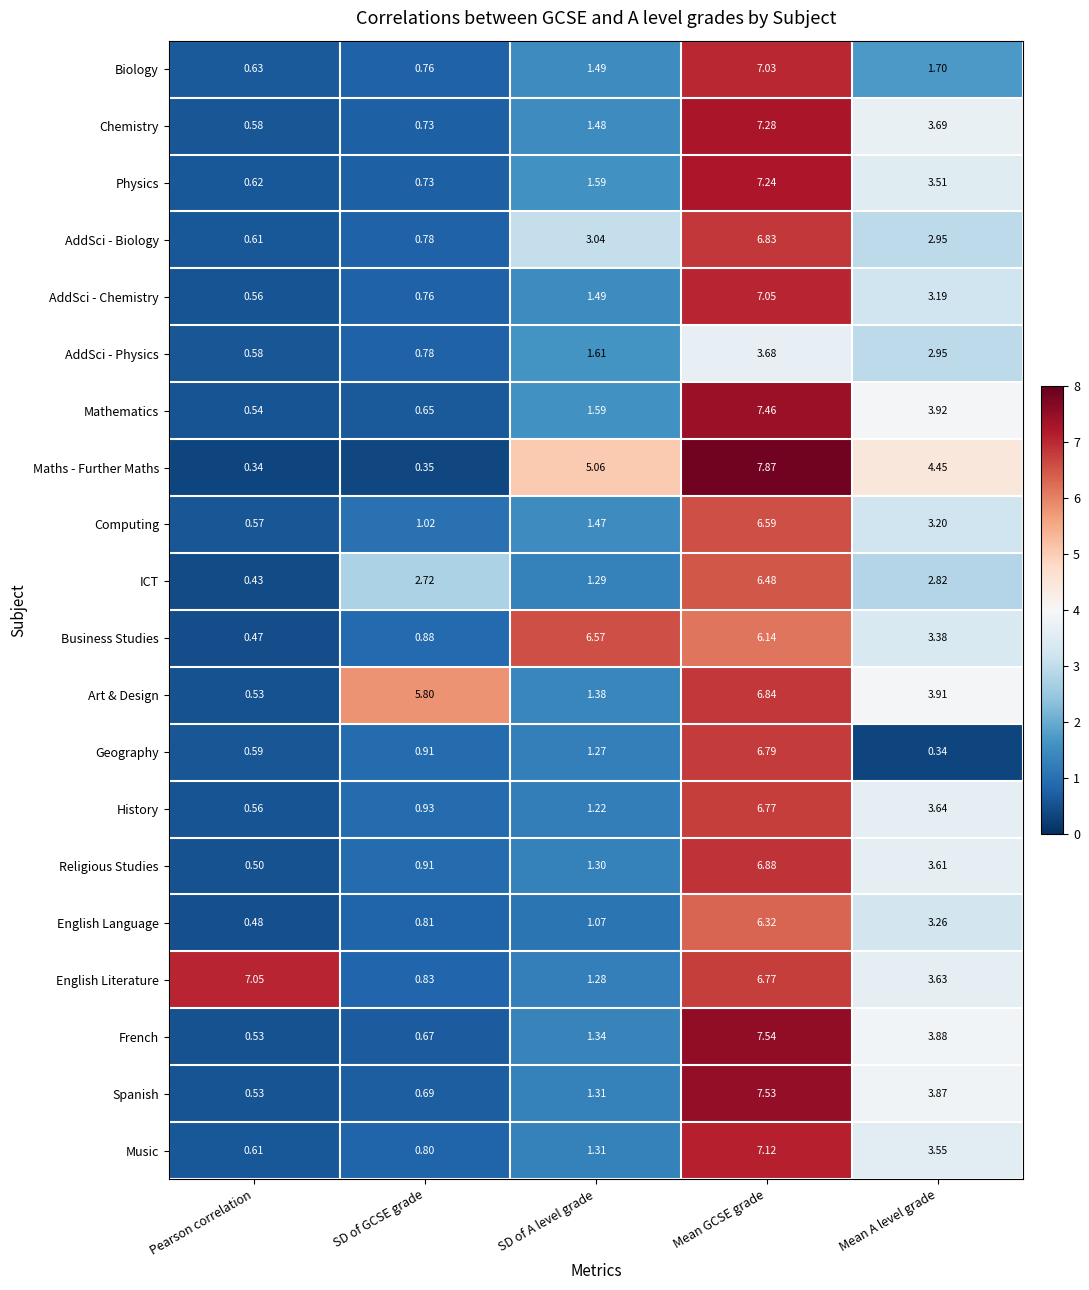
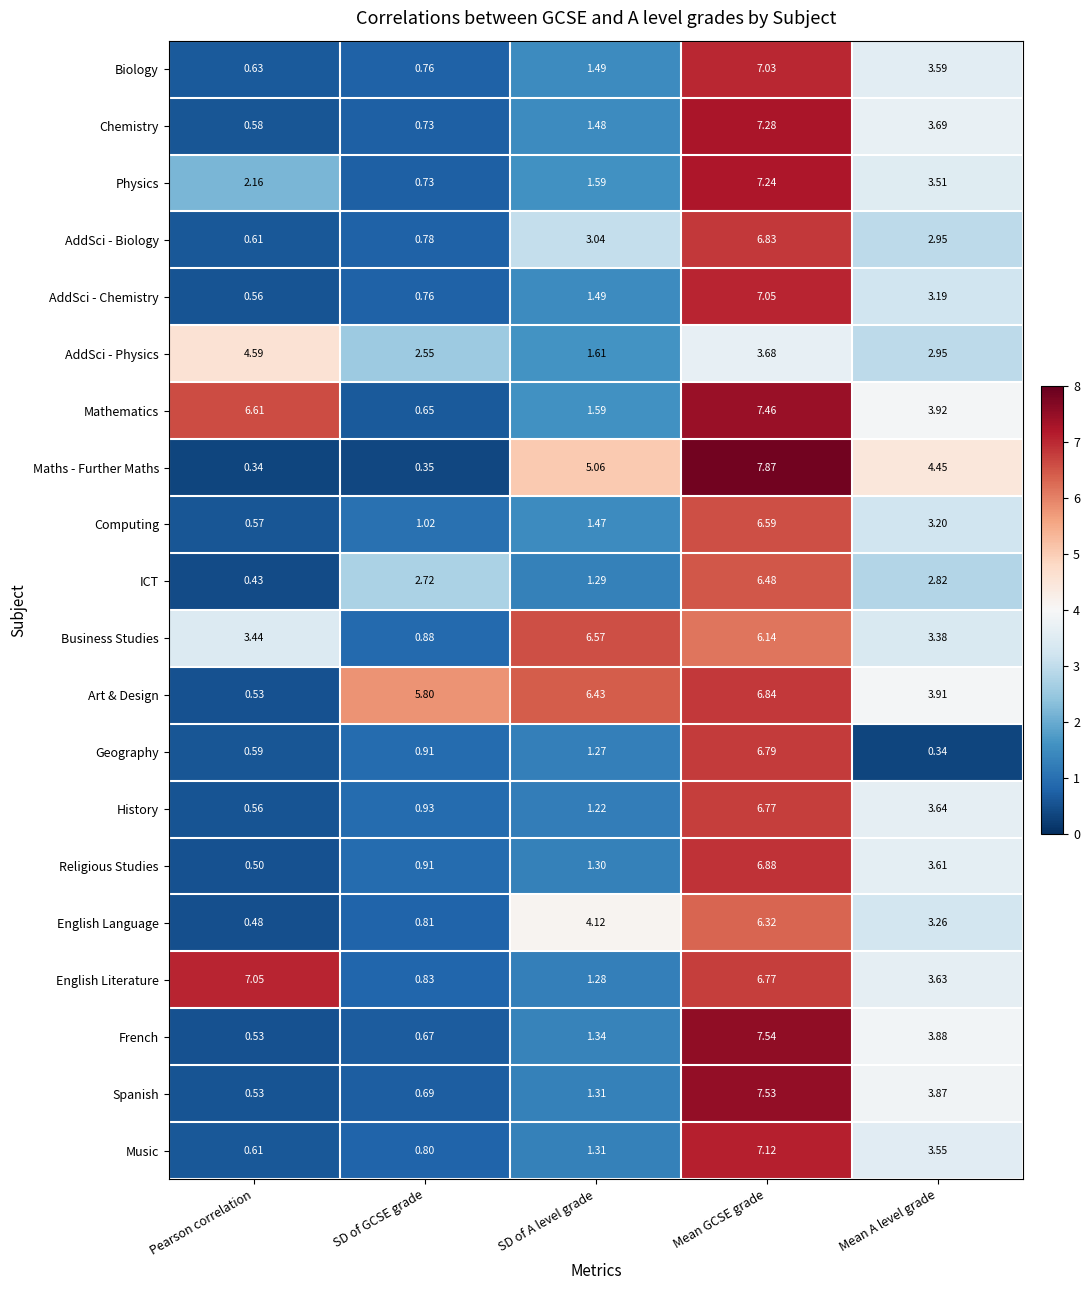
Biology, Mean A level grade: 1.70 -> 3.59
Physics, Pearson correlation: 0.62 -> 2.16
AddSci - Physics, Pearson correlation: 0.58 -> 4.59
AddSci - Physics, SD of GCSE grade: 0.78 -> 2.55
Mathematics, Pearson correlation: 0.54 -> 6.61
Business Studies, Pearson correlation: 0.47 -> 3.44
Art & Design, SD of A level grade: 1.38 -> 6.43
English Language, SD of A level grade: 1.07 -> 4.12
